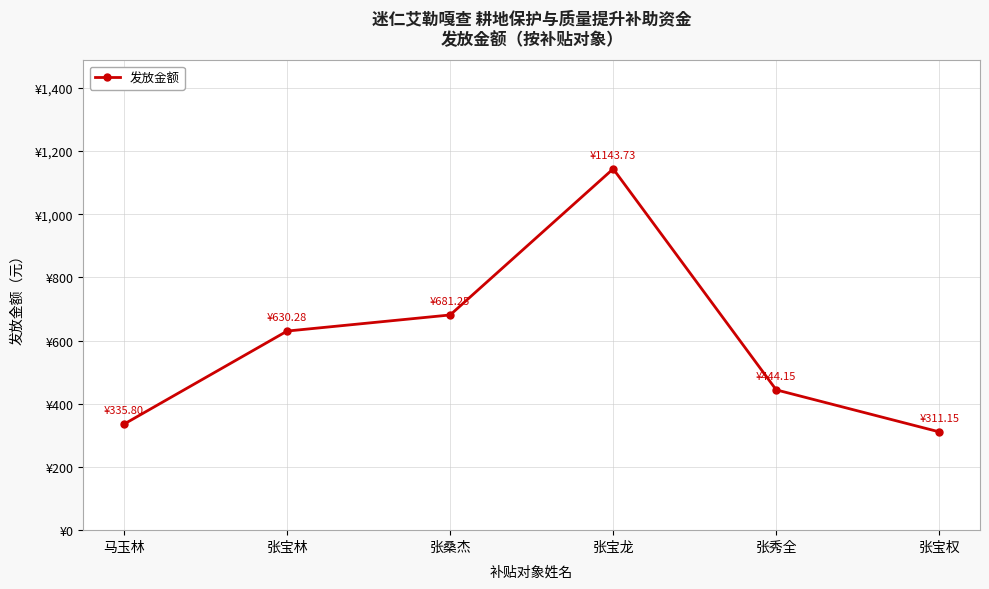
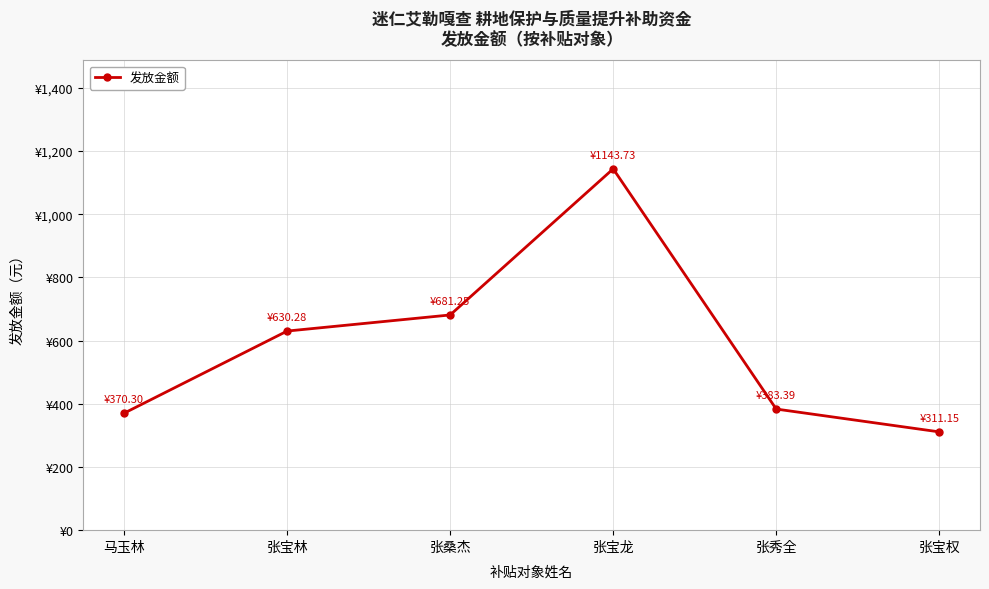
马玉林: ¥335.80 -> ¥370.30
张秀全: ¥444.15 -> ¥383.39
